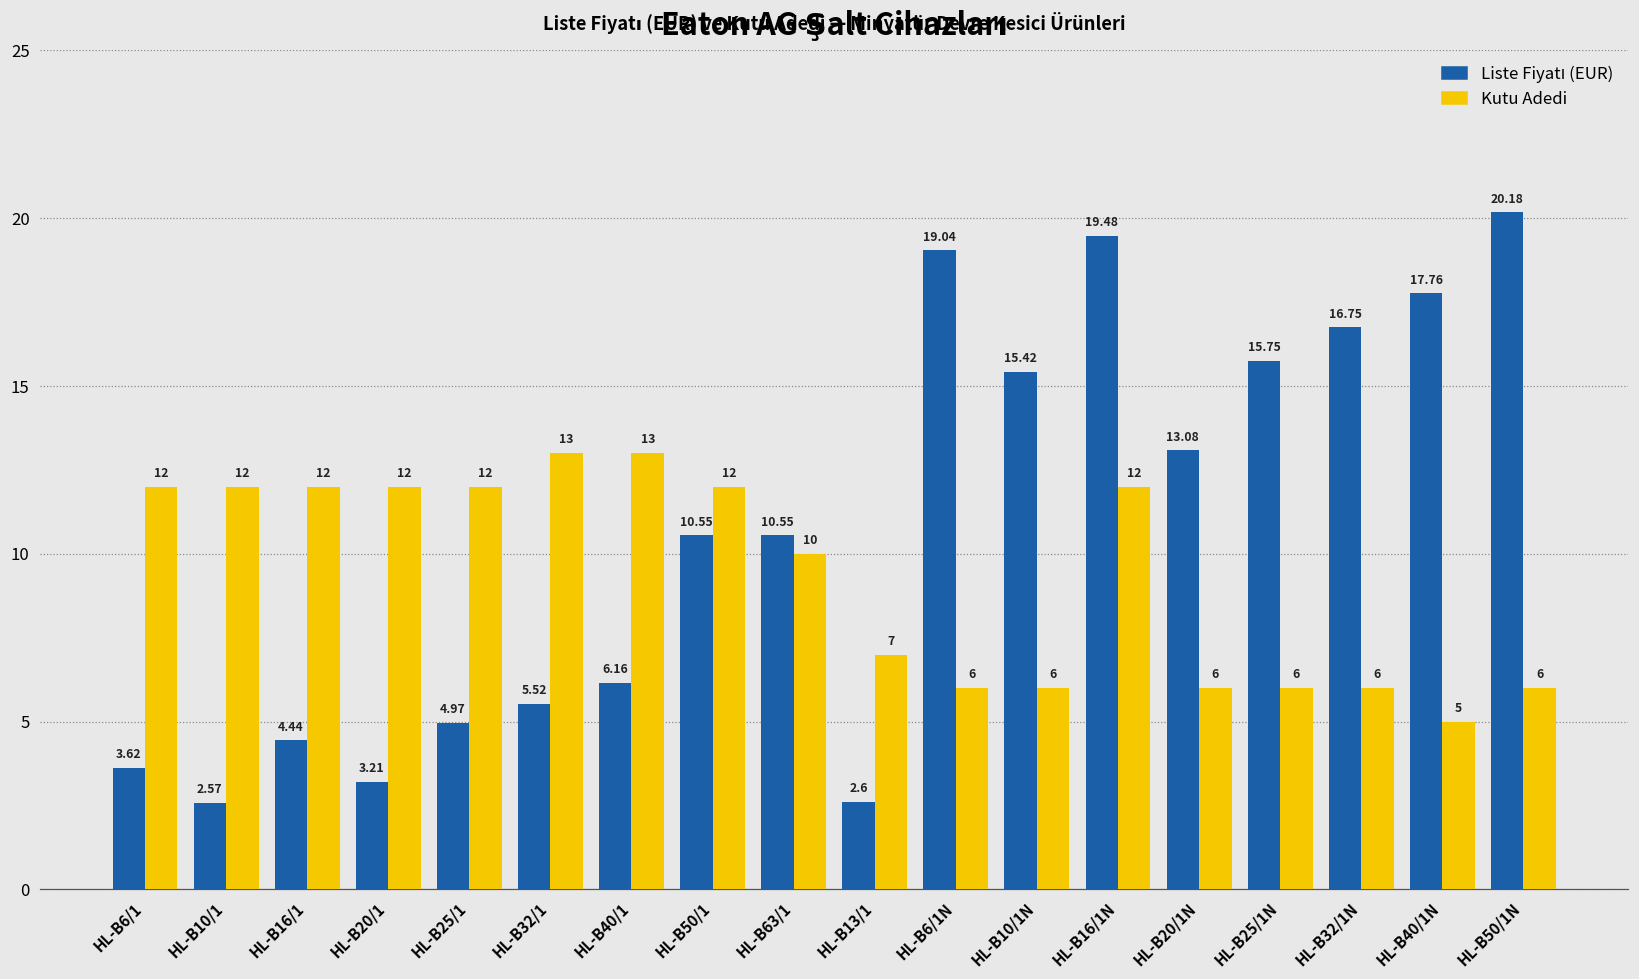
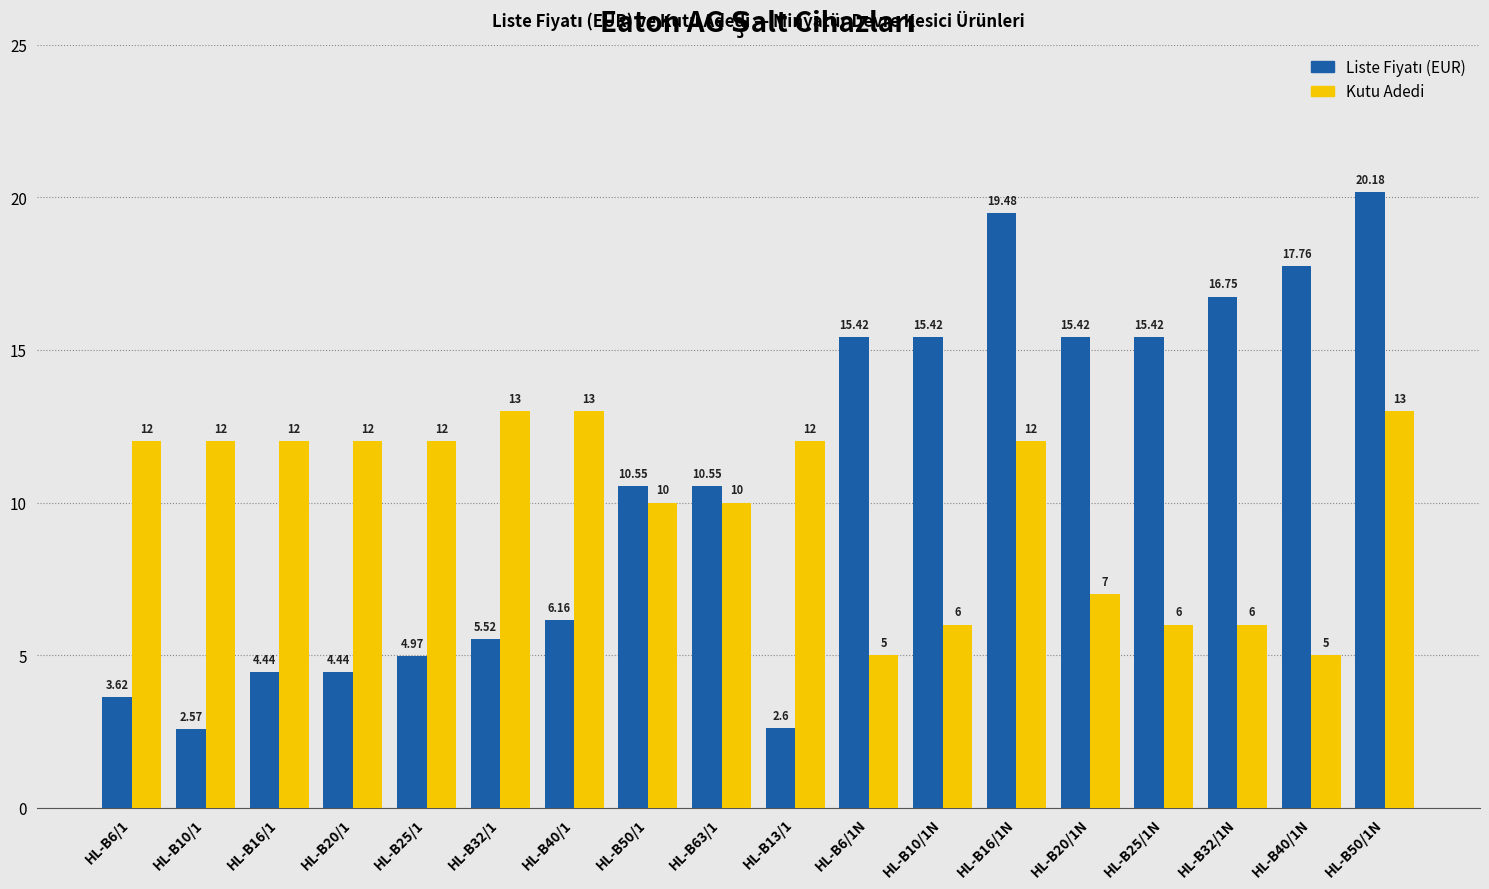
Liste Fiyatı (EUR), HL-B20/1: 3.21 -> 4.44
Kutu Adedi, HL-B50/1: 12 -> 10
Kutu Adedi, HL-B13/1: 7 -> 12
Liste Fiyatı (EUR), HL-B6/1N: 19.04 -> 15.42
Kutu Adedi, HL-B6/1N: 6 -> 5
Liste Fiyatı (EUR), HL-B20/1N: 13.08 -> 15.42
Kutu Adedi, HL-B20/1N: 6 -> 7
Liste Fiyatı (EUR), HL-B25/1N: 15.75 -> 15.42
Kutu Adedi, HL-B50/1N: 6 -> 13
